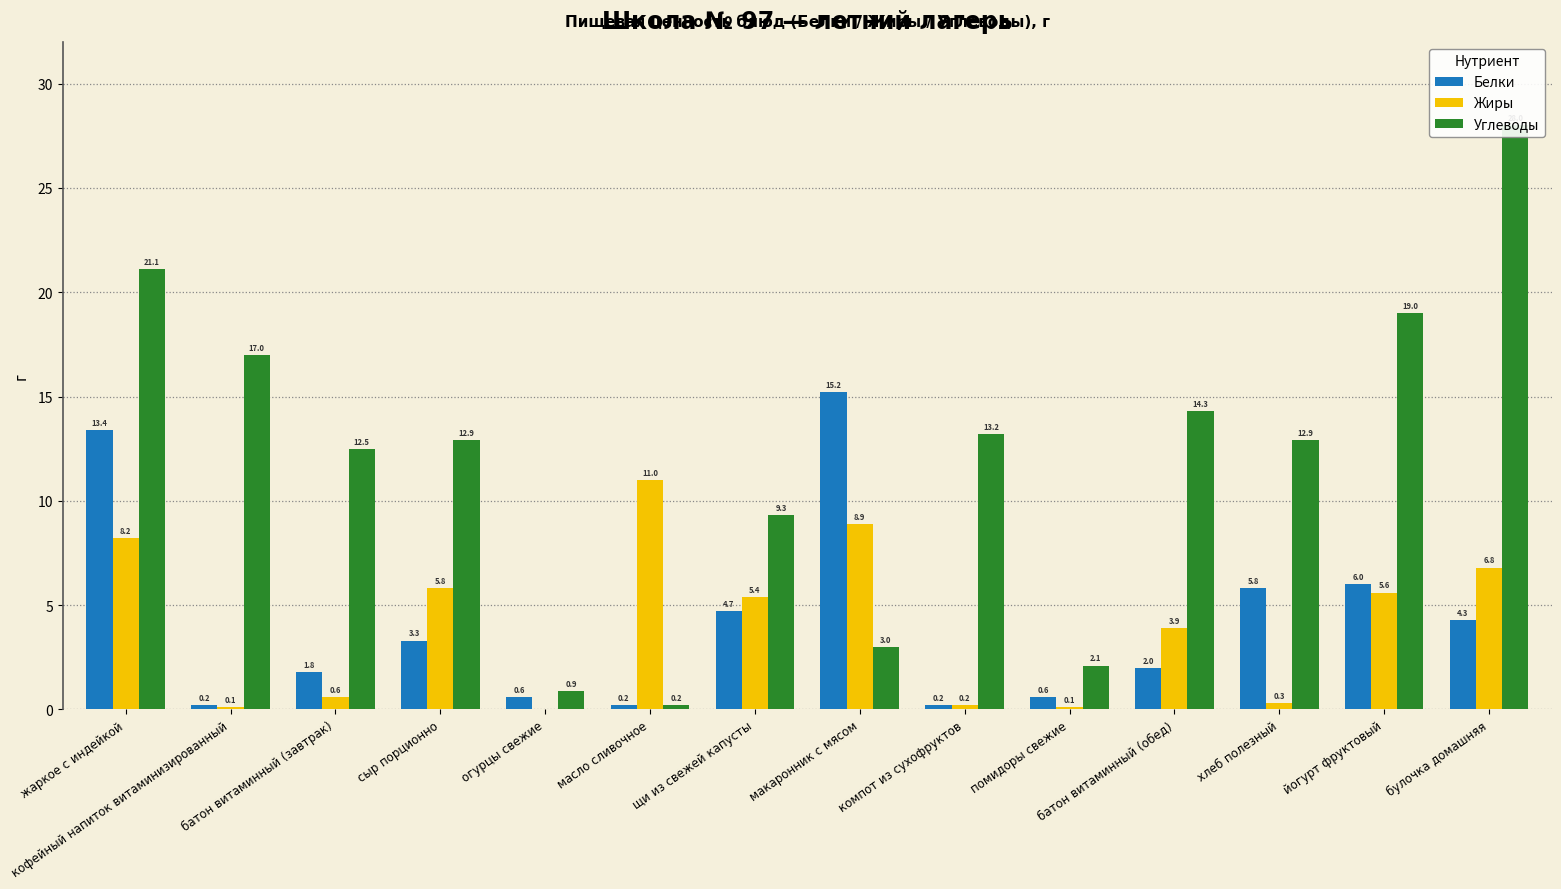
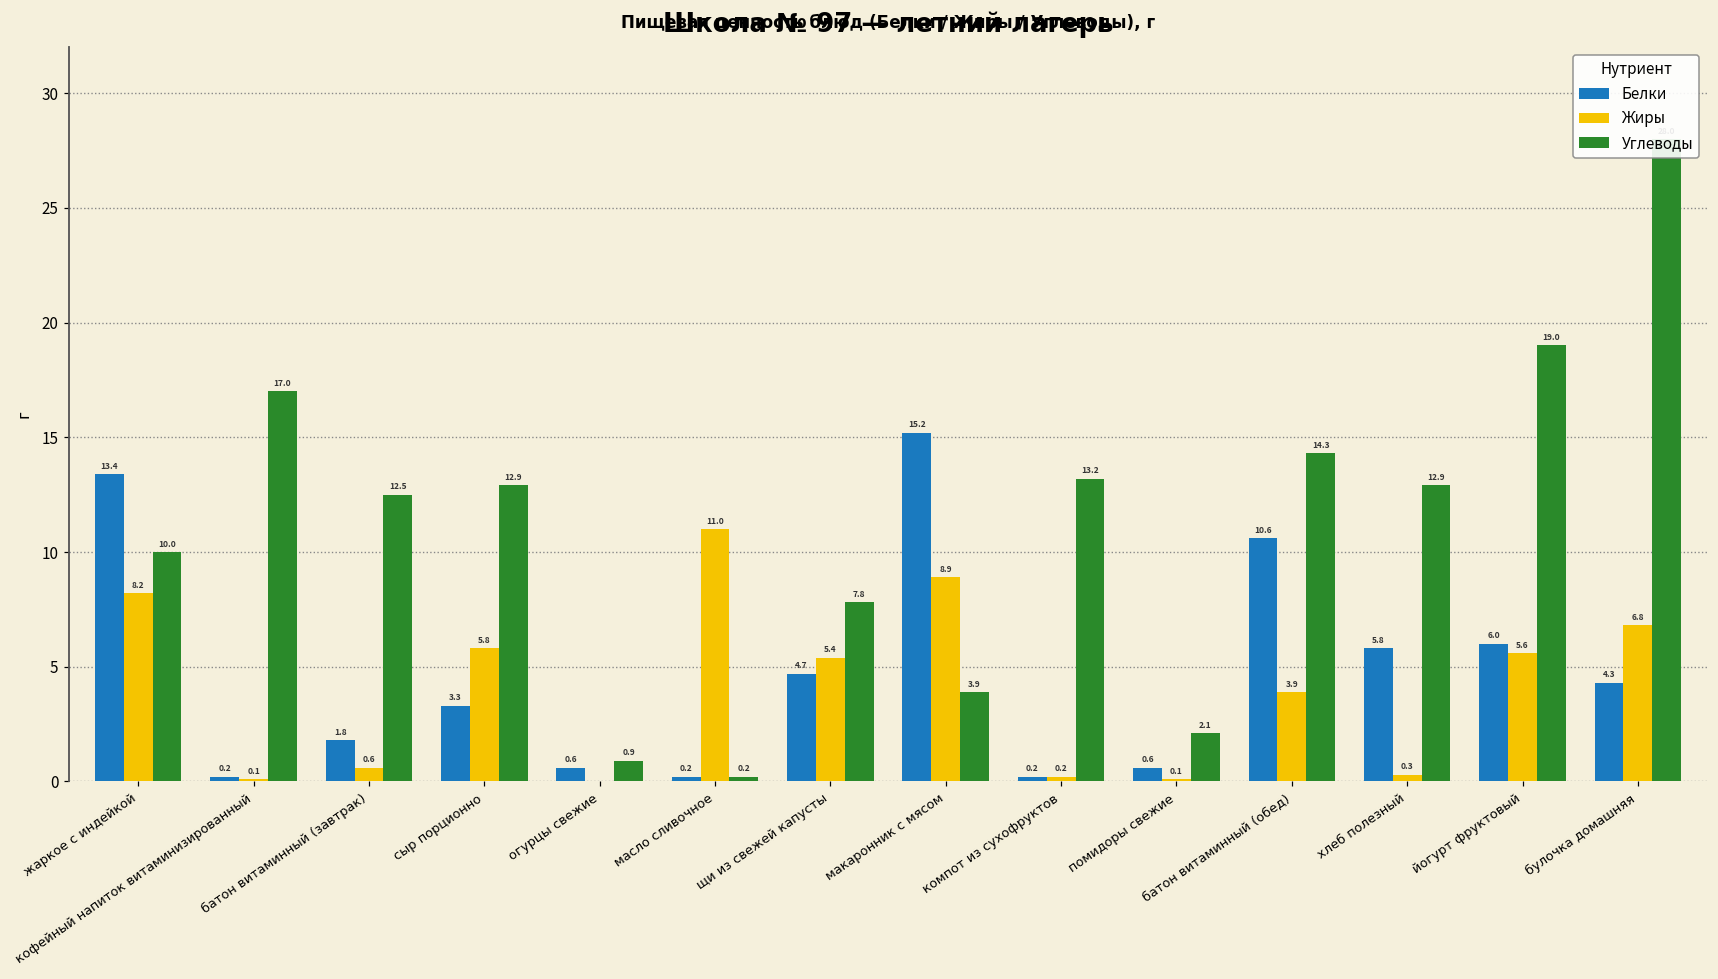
Углеводы, жаркое с индейкой: 21.1 -> 10.0
Углеводы, щи из свежей капусты: 9.3 -> 7.8
Углеводы, макаронник с мясом: 3.0 -> 3.9
Белки, батон витаминный (обед): 2.0 -> 10.6
